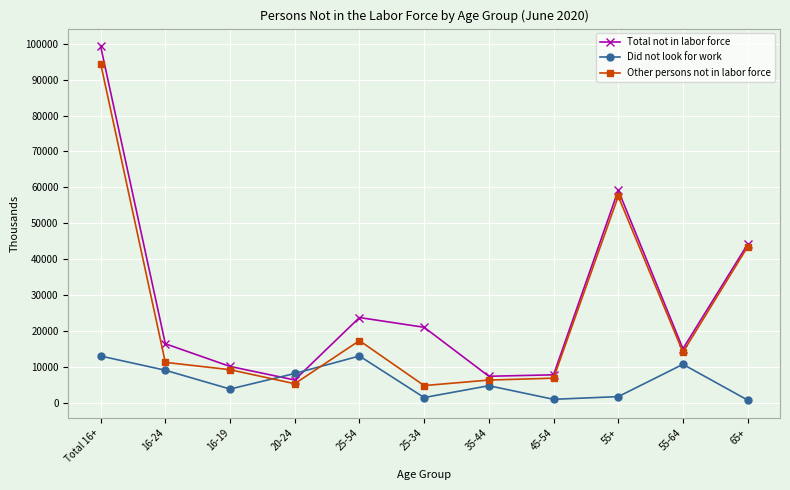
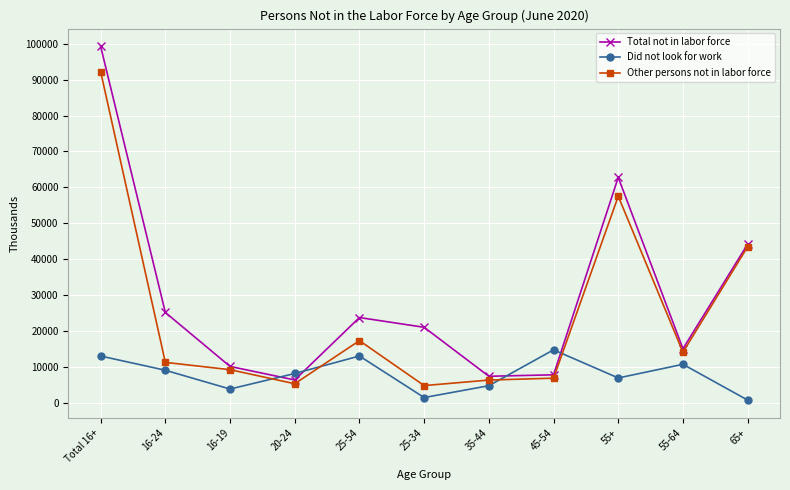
Other persons not in labor force, Total 16+: 95000 -> 92000
Total not in labor force, 16-24: 16000 -> 25000
Did not look for work, 45-54: 1000 -> 15000
Total not in labor force, 55+: 59000 -> 63000
Did not look for work, 55+: 2000 -> 7000
